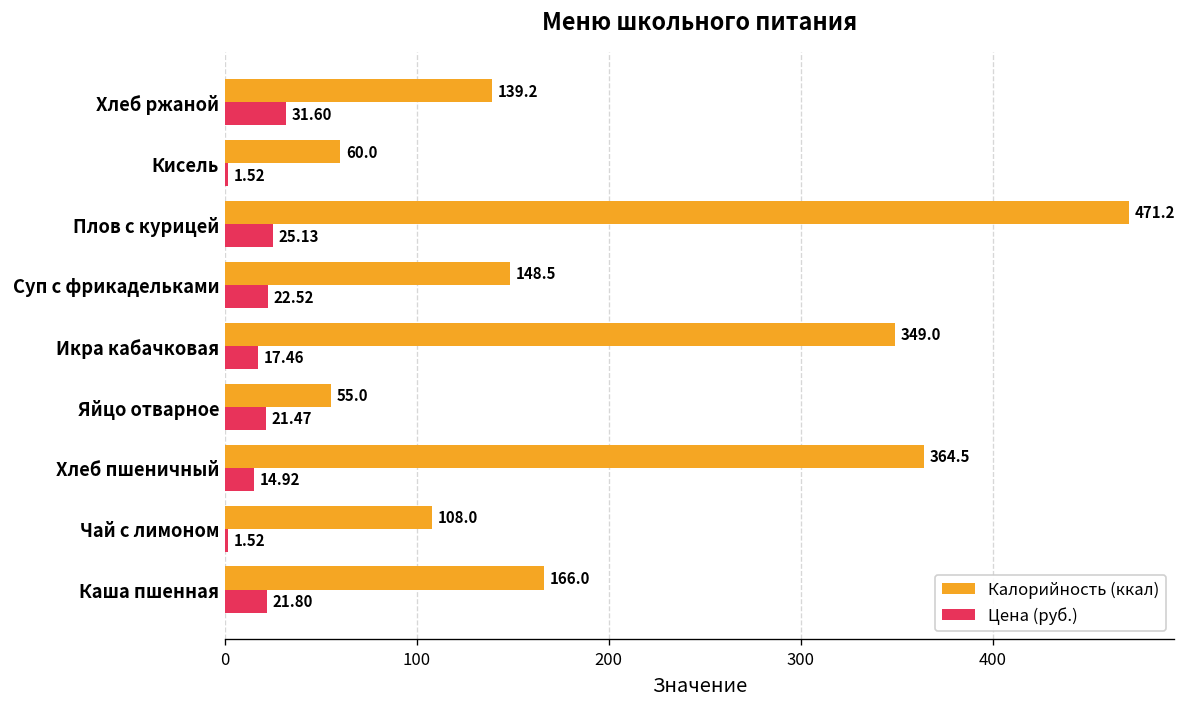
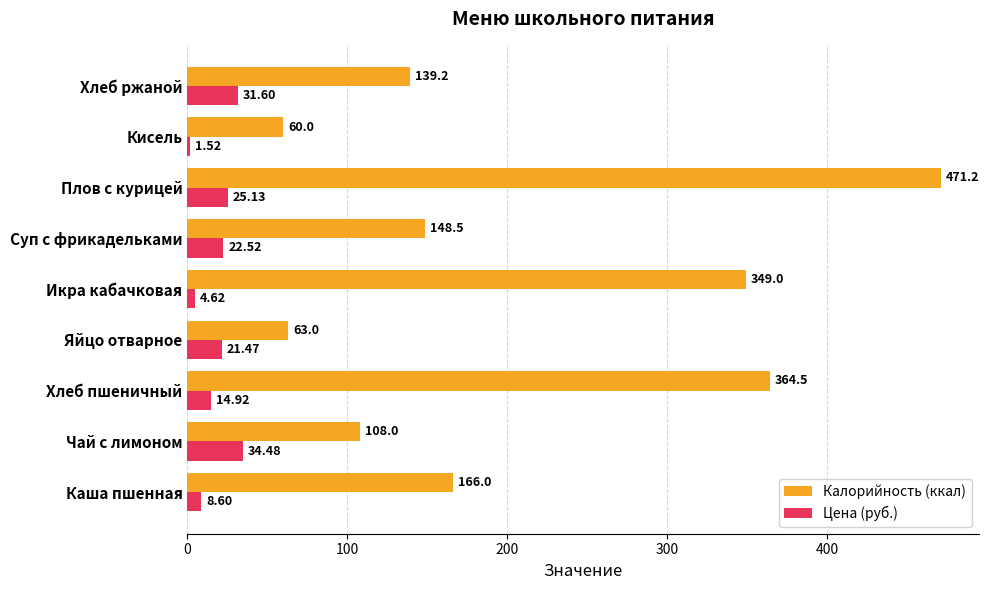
Цена (руб.), Икра кабачковая: 17.46 -> 4.62
Калорийность (ккал), Яйцо отварное: 55.0 -> 63.0
Цена (руб.), Чай с лимоном: 1.52 -> 34.48
Цена (руб.), Каша пшенная: 21.80 -> 8.60
